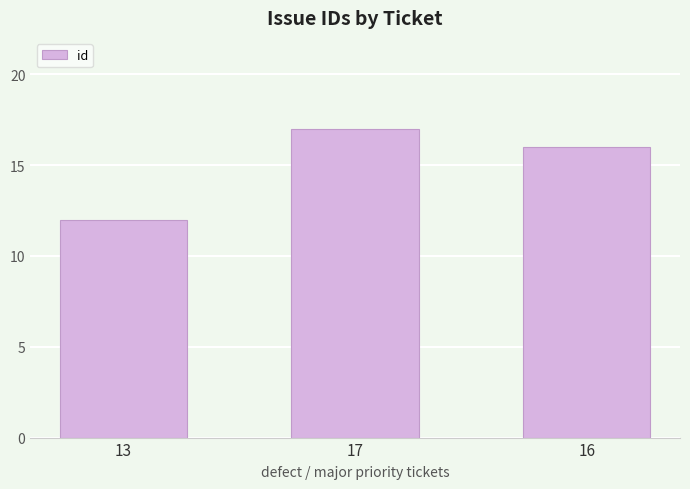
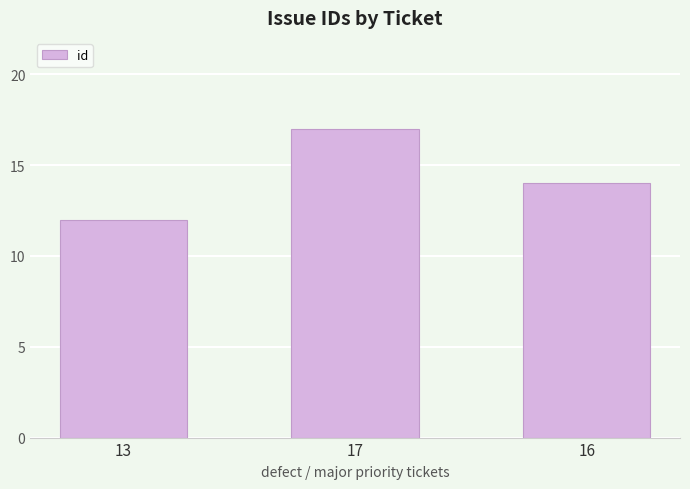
16: 16 -> 14
